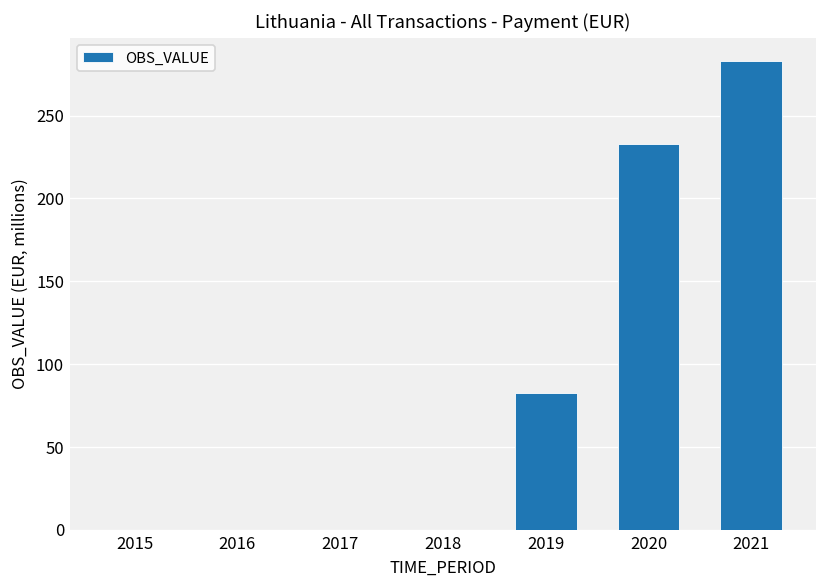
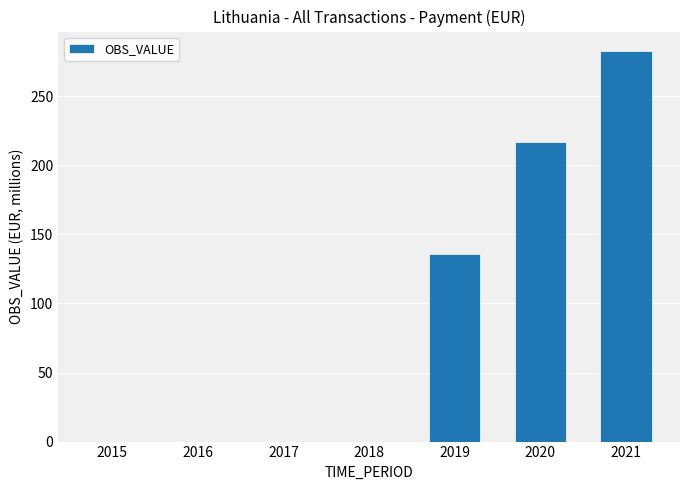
2019: 83 -> 135
2020: 233 -> 217
